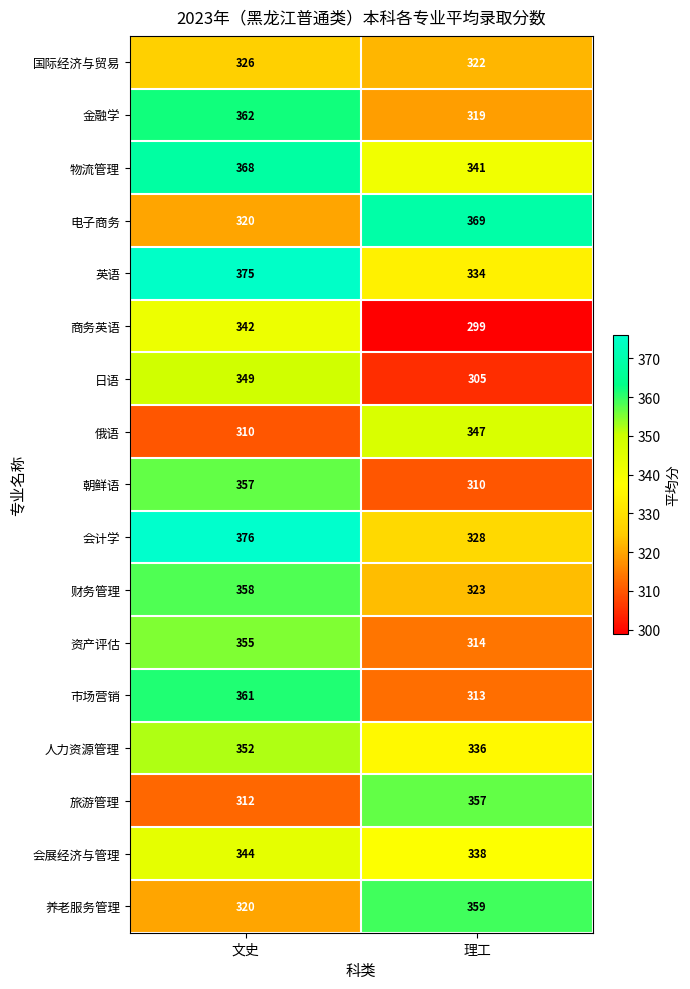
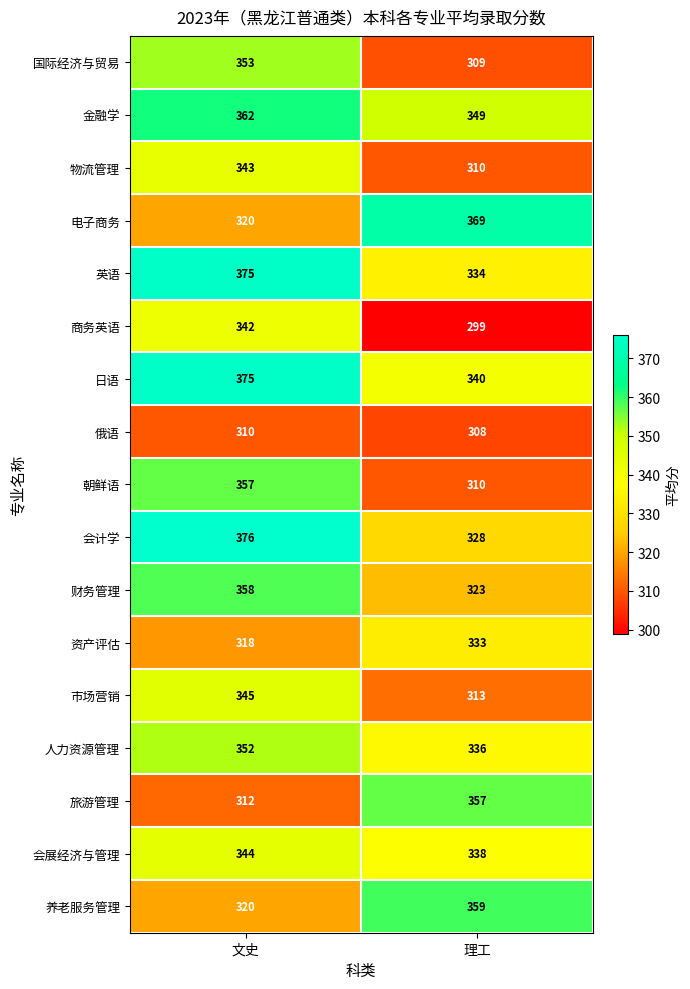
国际经济与贸易, 文史: 326 -> 353
国际经济与贸易, 理工: 322 -> 309
金融学, 理工: 319 -> 349
物流管理, 文史: 368 -> 343
物流管理, 理工: 341 -> 310
日语, 文史: 349 -> 375
日语, 理工: 305 -> 340
俄语, 理工: 347 -> 308
资产评估, 文史: 355 -> 318
资产评估, 理工: 314 -> 333
市场营销, 文史: 361 -> 345
